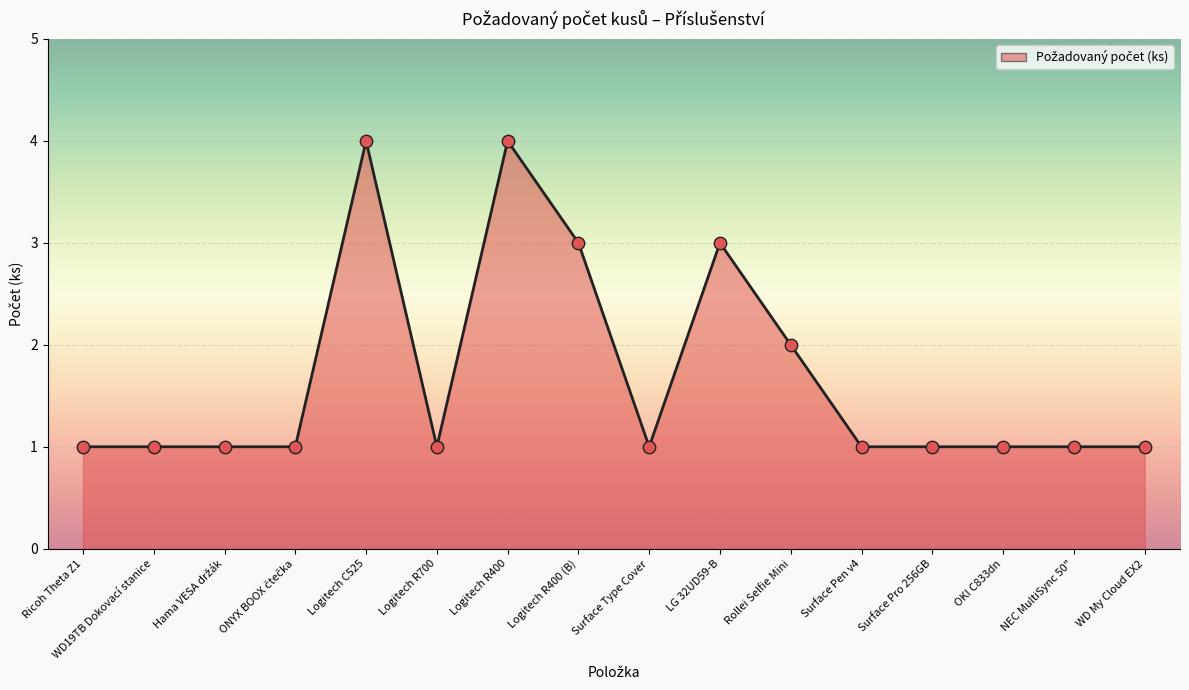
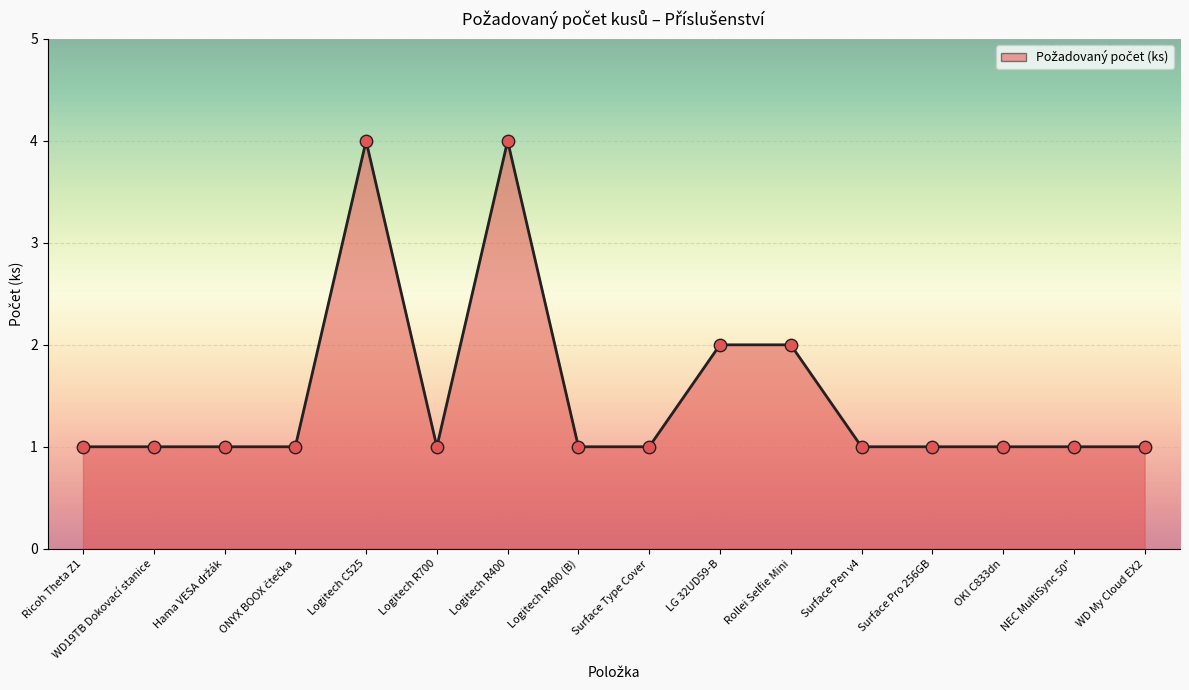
Logitech R400 (B): 3 -> 1
LG 32UD59-B: 3 -> 2
